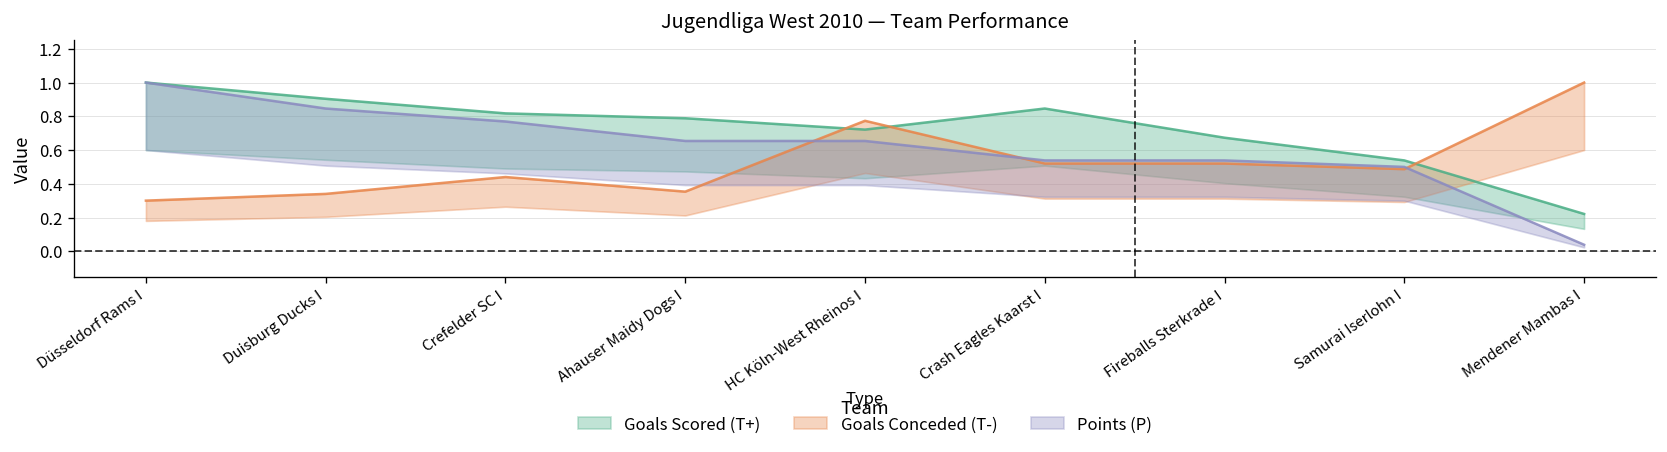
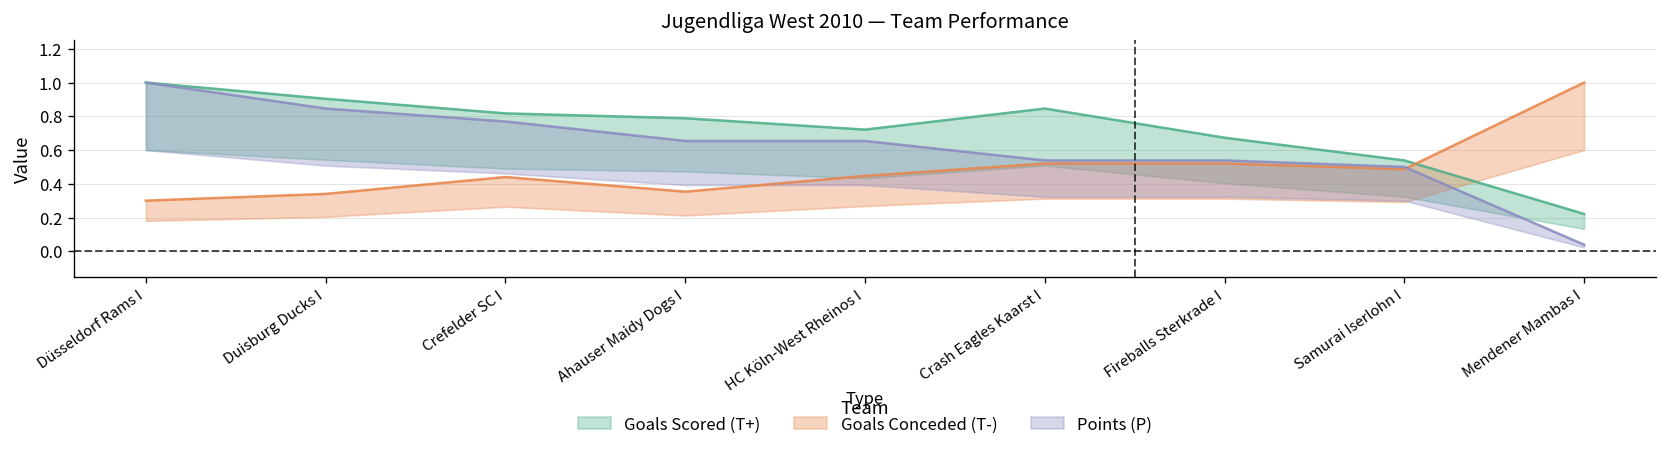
Goals Conceded (T-), HC Köln-West Rheinos I: 0.77 -> 0.45
